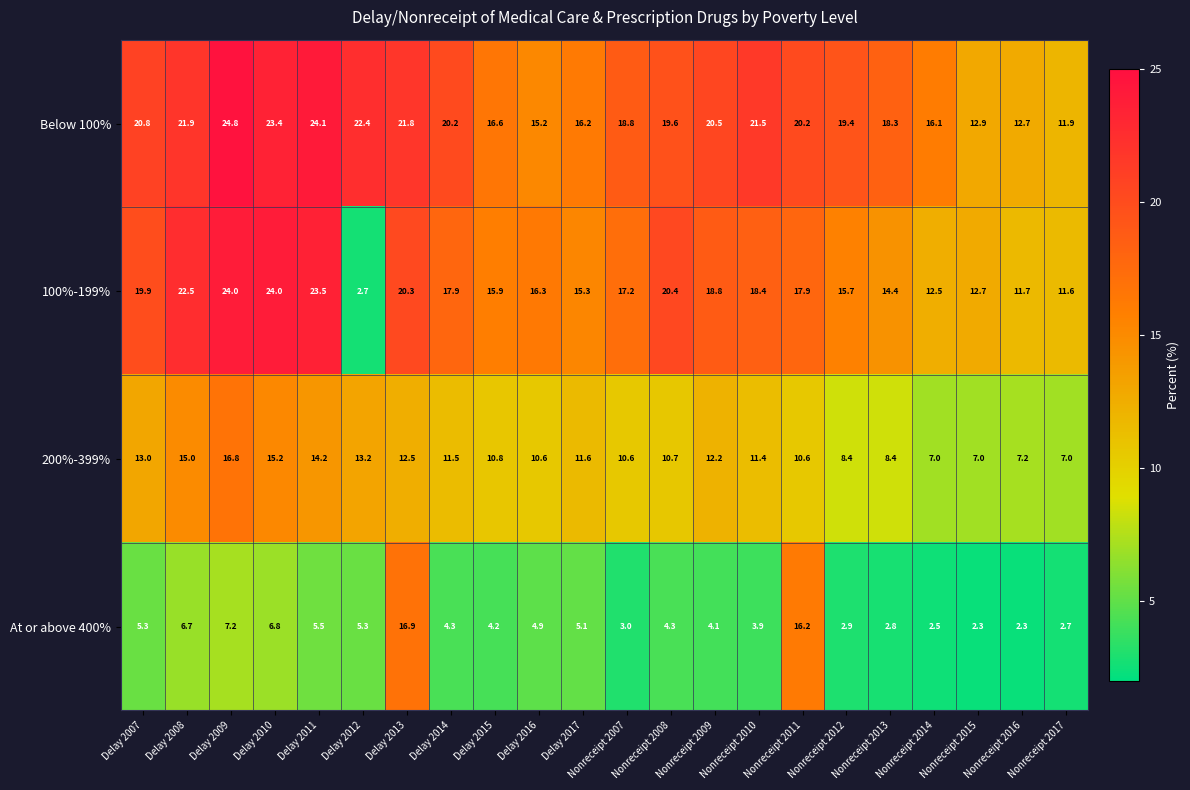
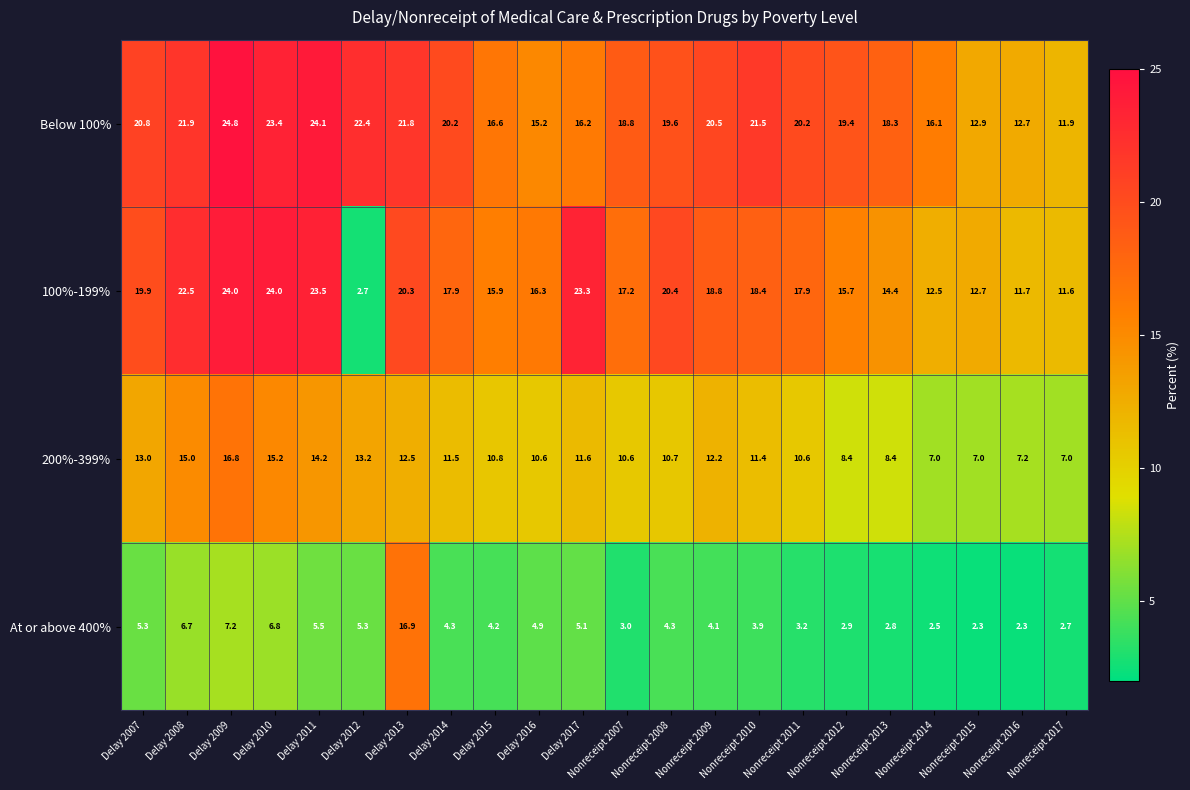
100%-199%, Delay 2017: 15.3 -> 23.3
At or above 400%, Nonreceipt 2011: 16.2 -> 3.2
